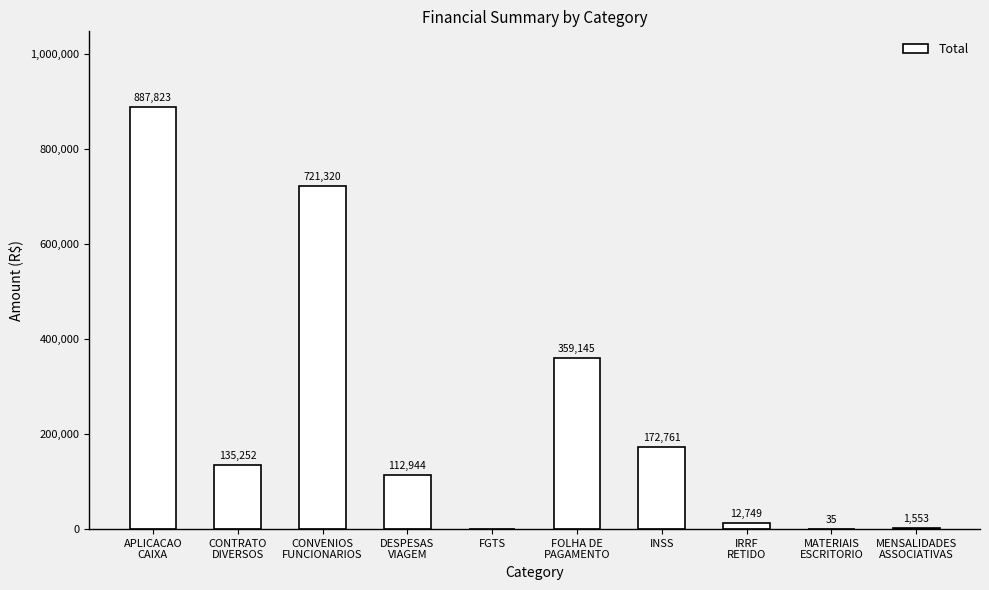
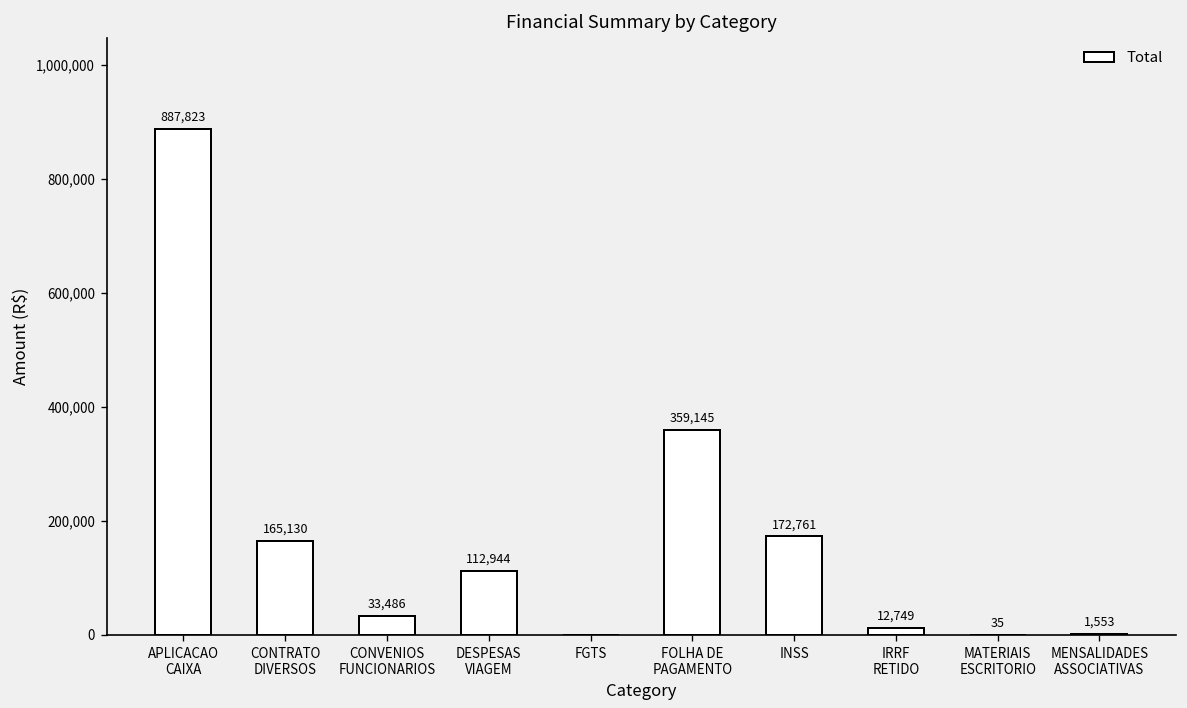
CONTRATO DIVERSOS: 135,252 -> 165,130
CONVENIOS FUNCIONARIOS: 721,320 -> 33,486
